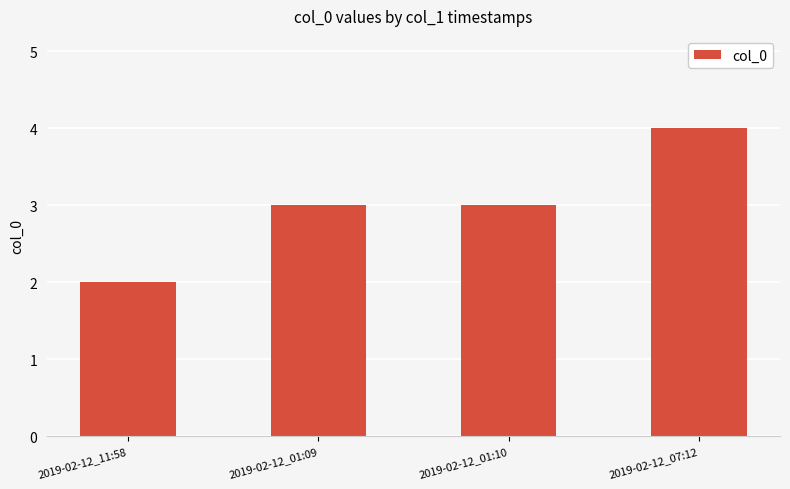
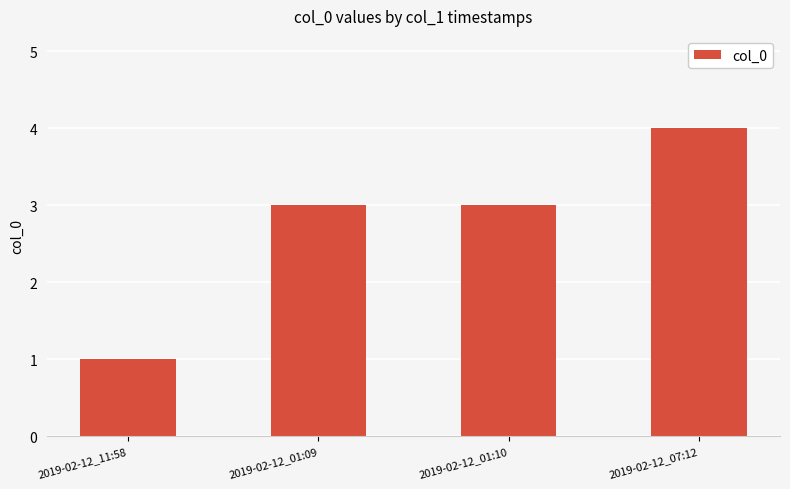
2019-02-12_11:58: 2 -> 1
